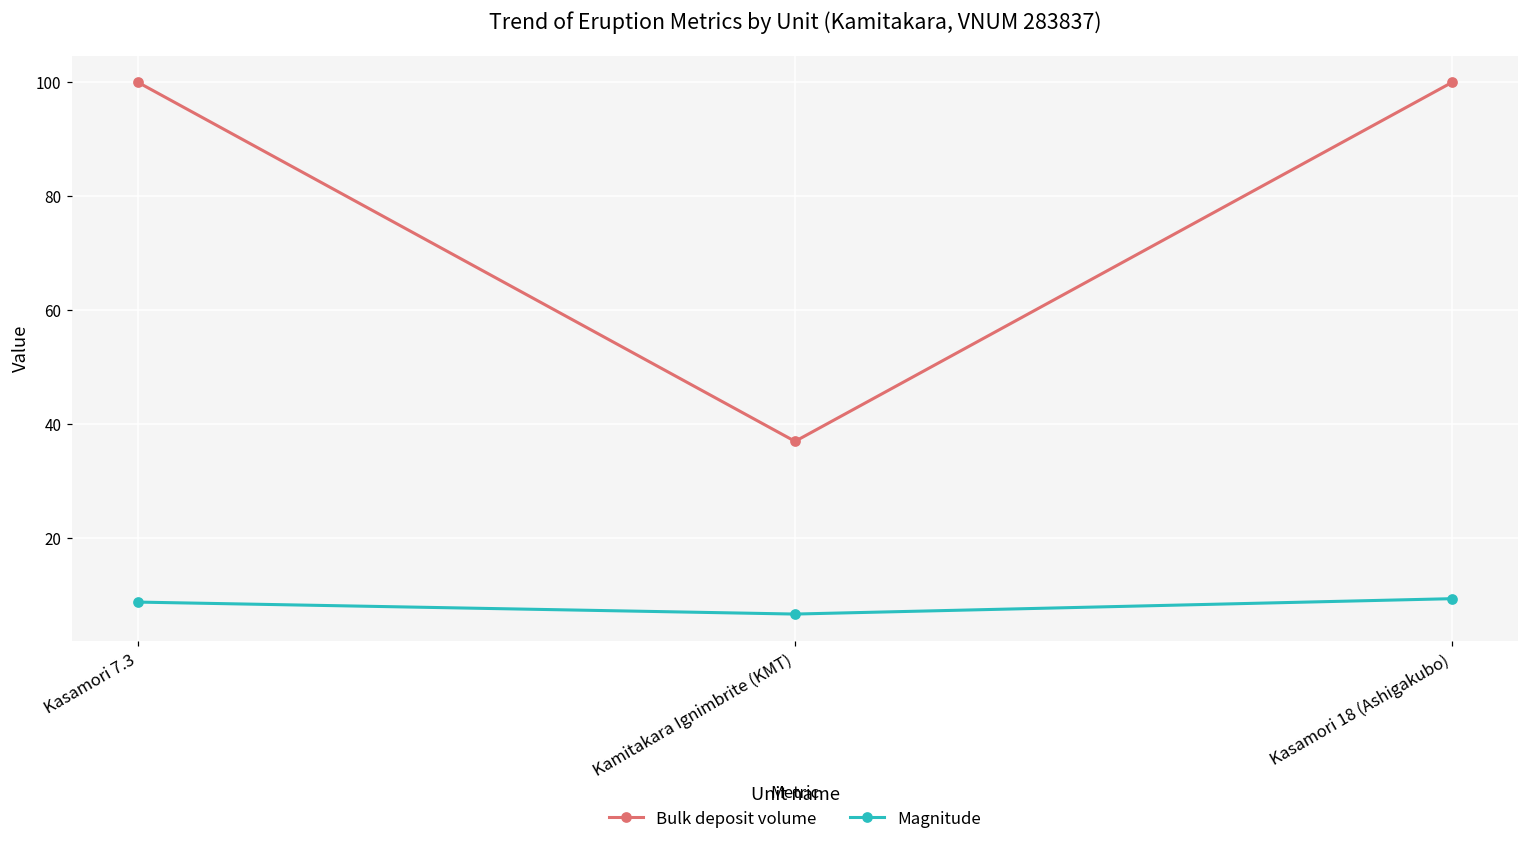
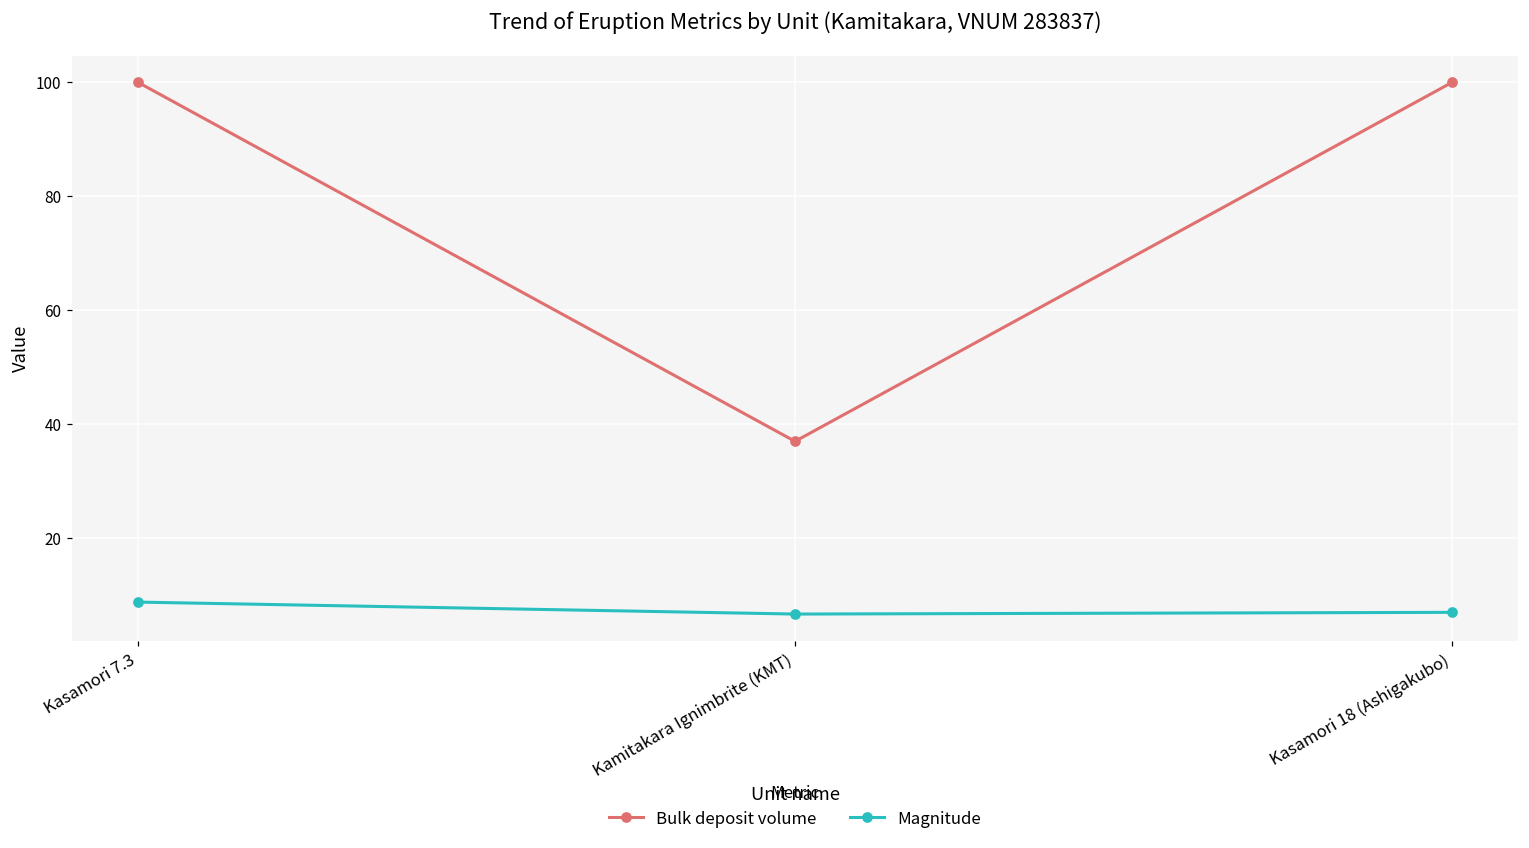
Magnitude, Kasamori 18 (Ashigakubo): 9 -> 7
